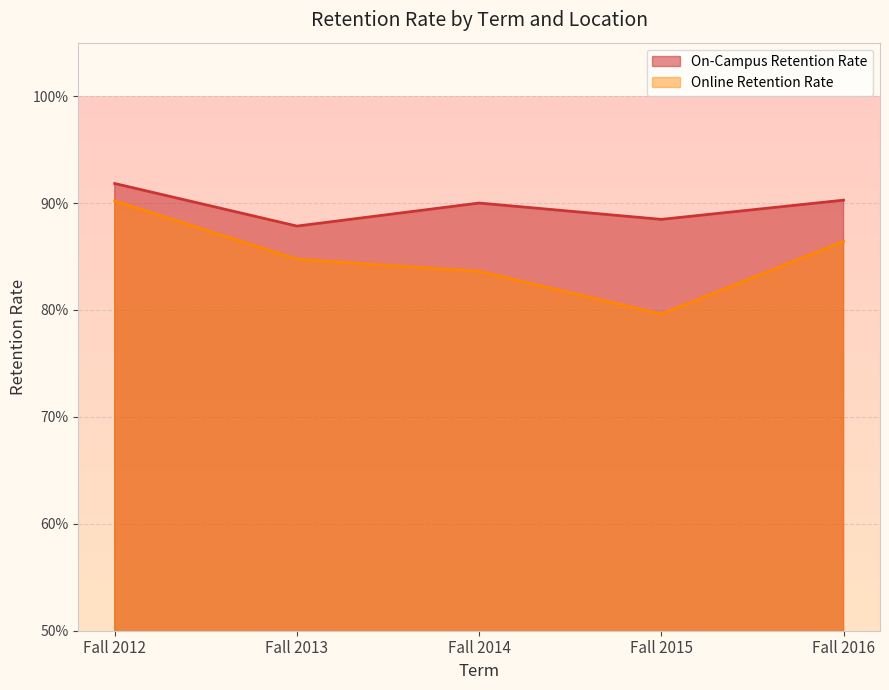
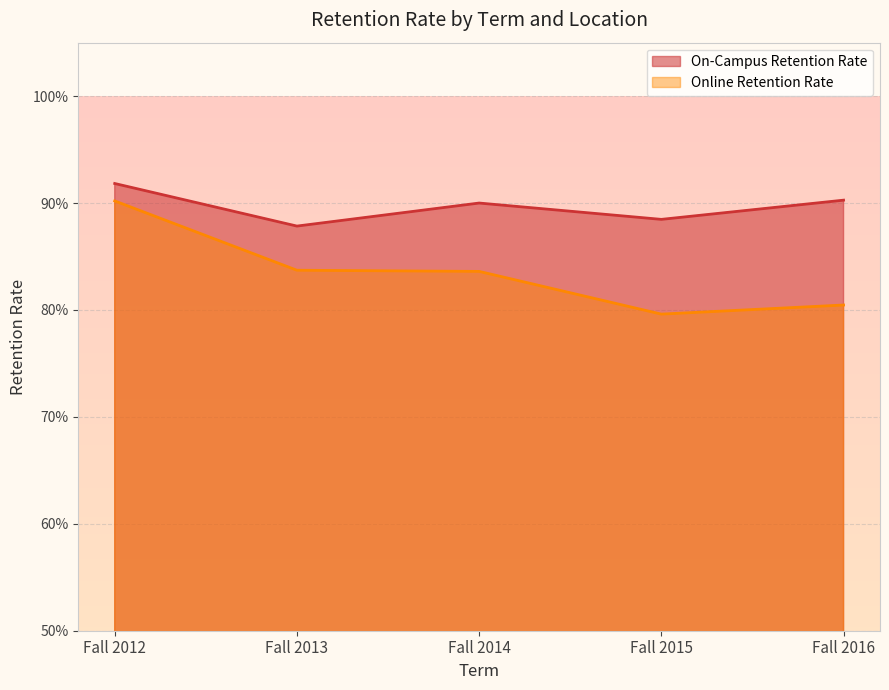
Online Retention Rate, Fall 2013: 84.7% -> 83.7%
Online Retention Rate, Fall 2016: 86.4% -> 80.5%
